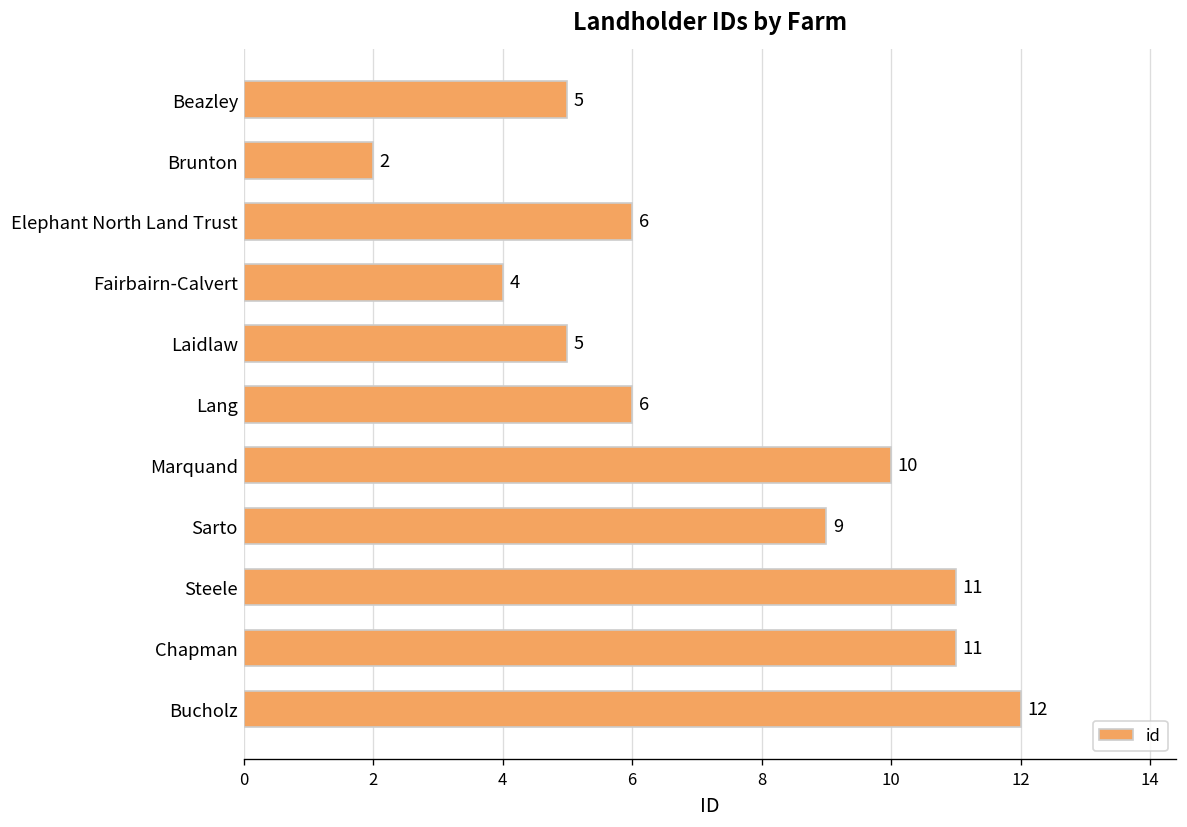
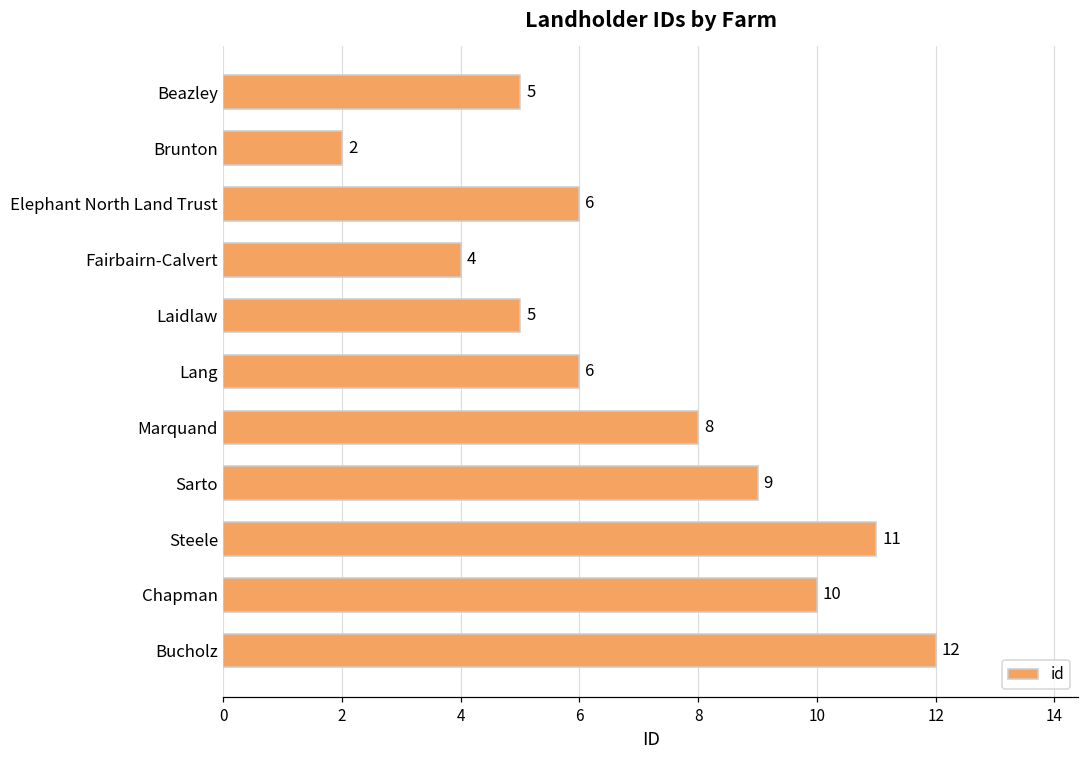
Marquand: 10 -> 8
Chapman: 11 -> 10
